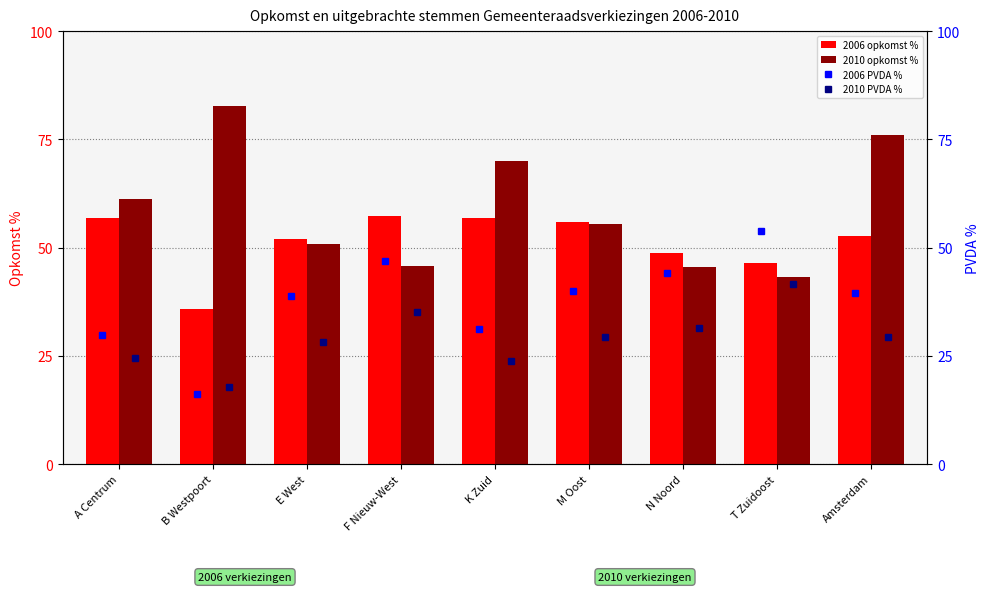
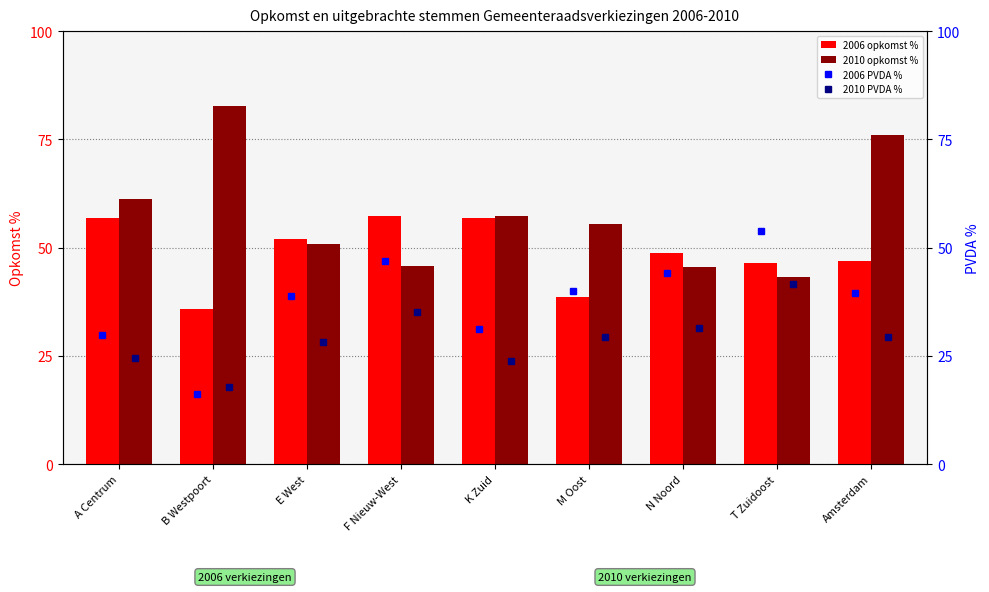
2010 opkomst %, K Zuid: 70 -> 57
2006 opkomst %, M Oost: 56 -> 39
2006 opkomst %, Amsterdam: 53 -> 47
